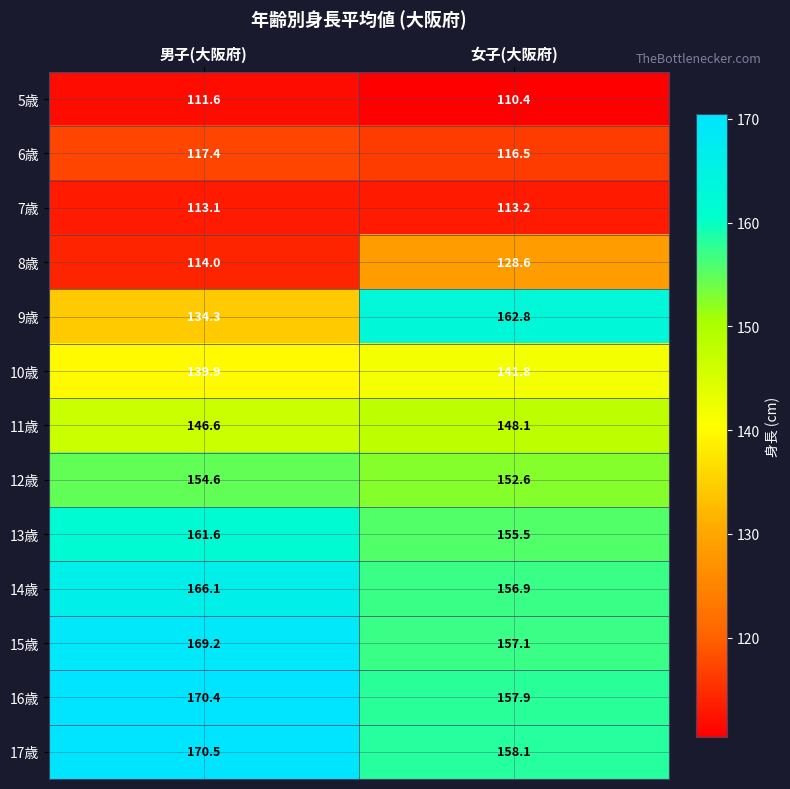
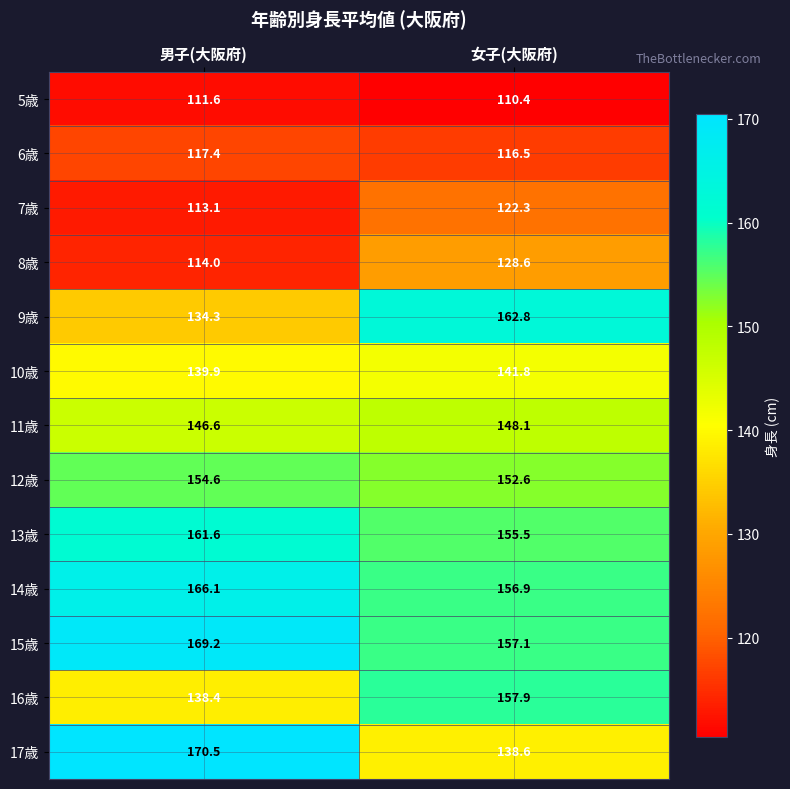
7歳, 女子(大阪府): 113.2 -> 122.3
16歳, 男子(大阪府): 170.4 -> 138.4
17歳, 女子(大阪府): 158.1 -> 138.6
